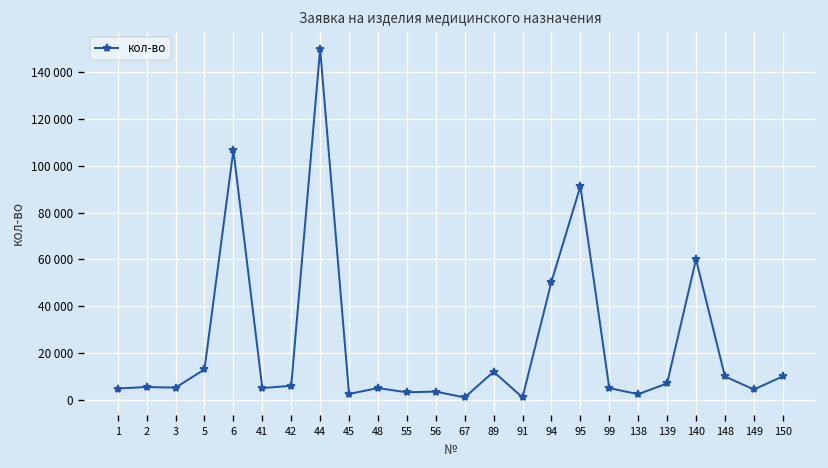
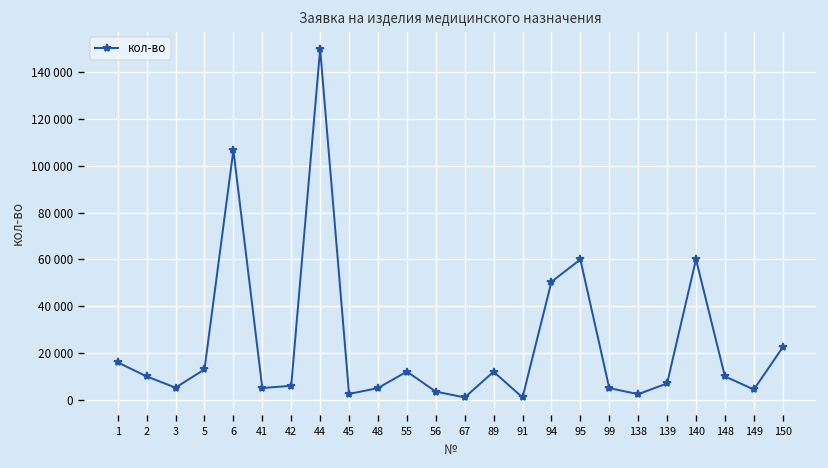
1: 5000 -> 16000
2: 5000 -> 10000
55: 3000 -> 12000
95: 91000 -> 60000
150: 10000 -> 22000
